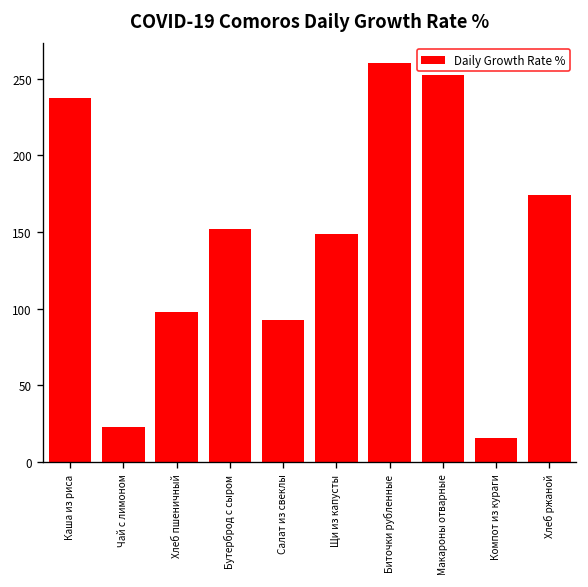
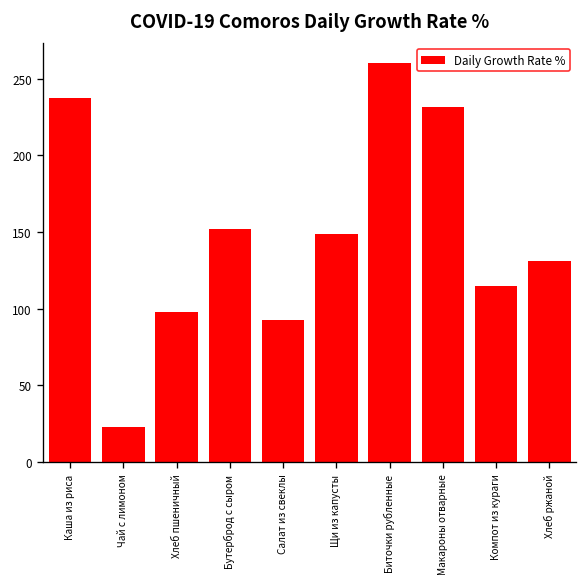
Макароны отварные: 252 -> 231
Компот из кураги: 16 -> 115
Хлеб ржаной: 174 -> 131
